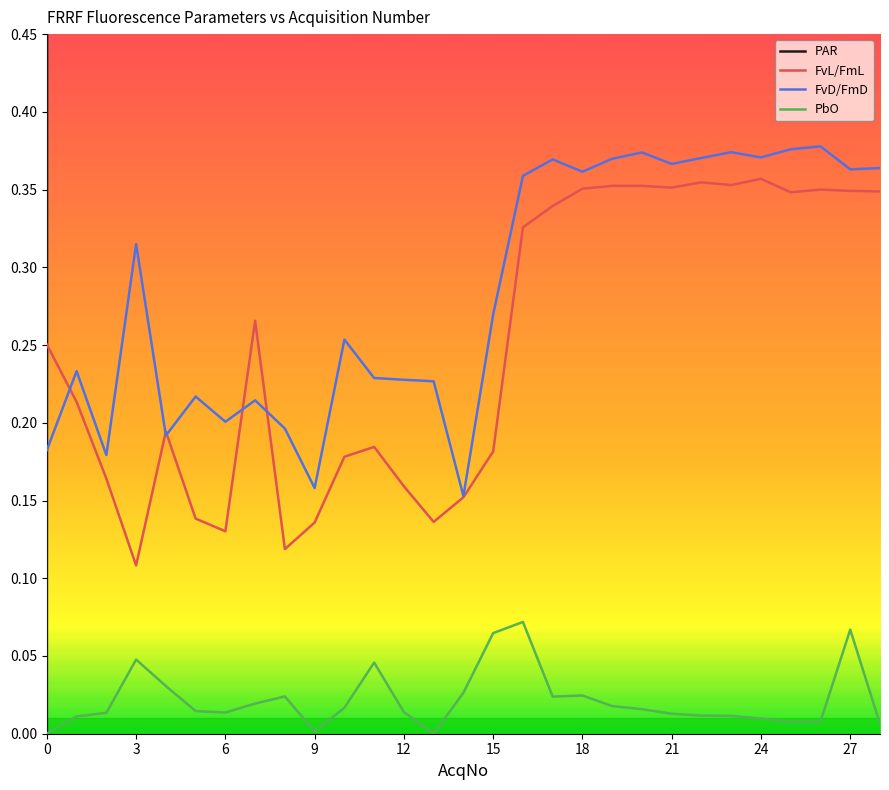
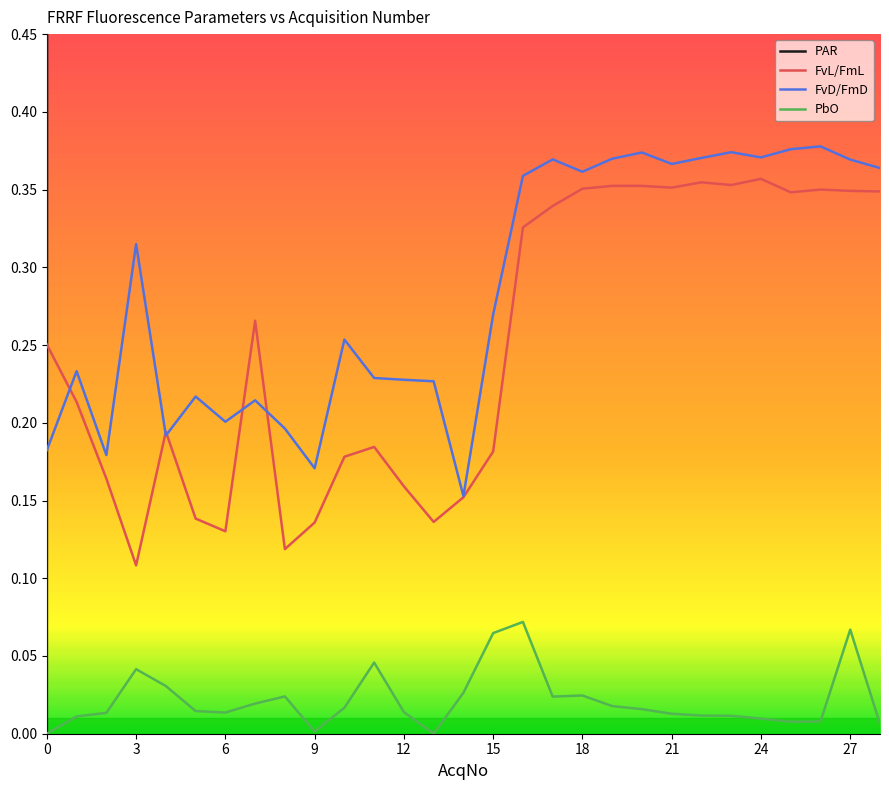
PbO, 3: 0.048 -> 0.042
FvD/FmD, 9: 0.158 -> 0.171
FvD/FmD, 27: 0.363 -> 0.369
